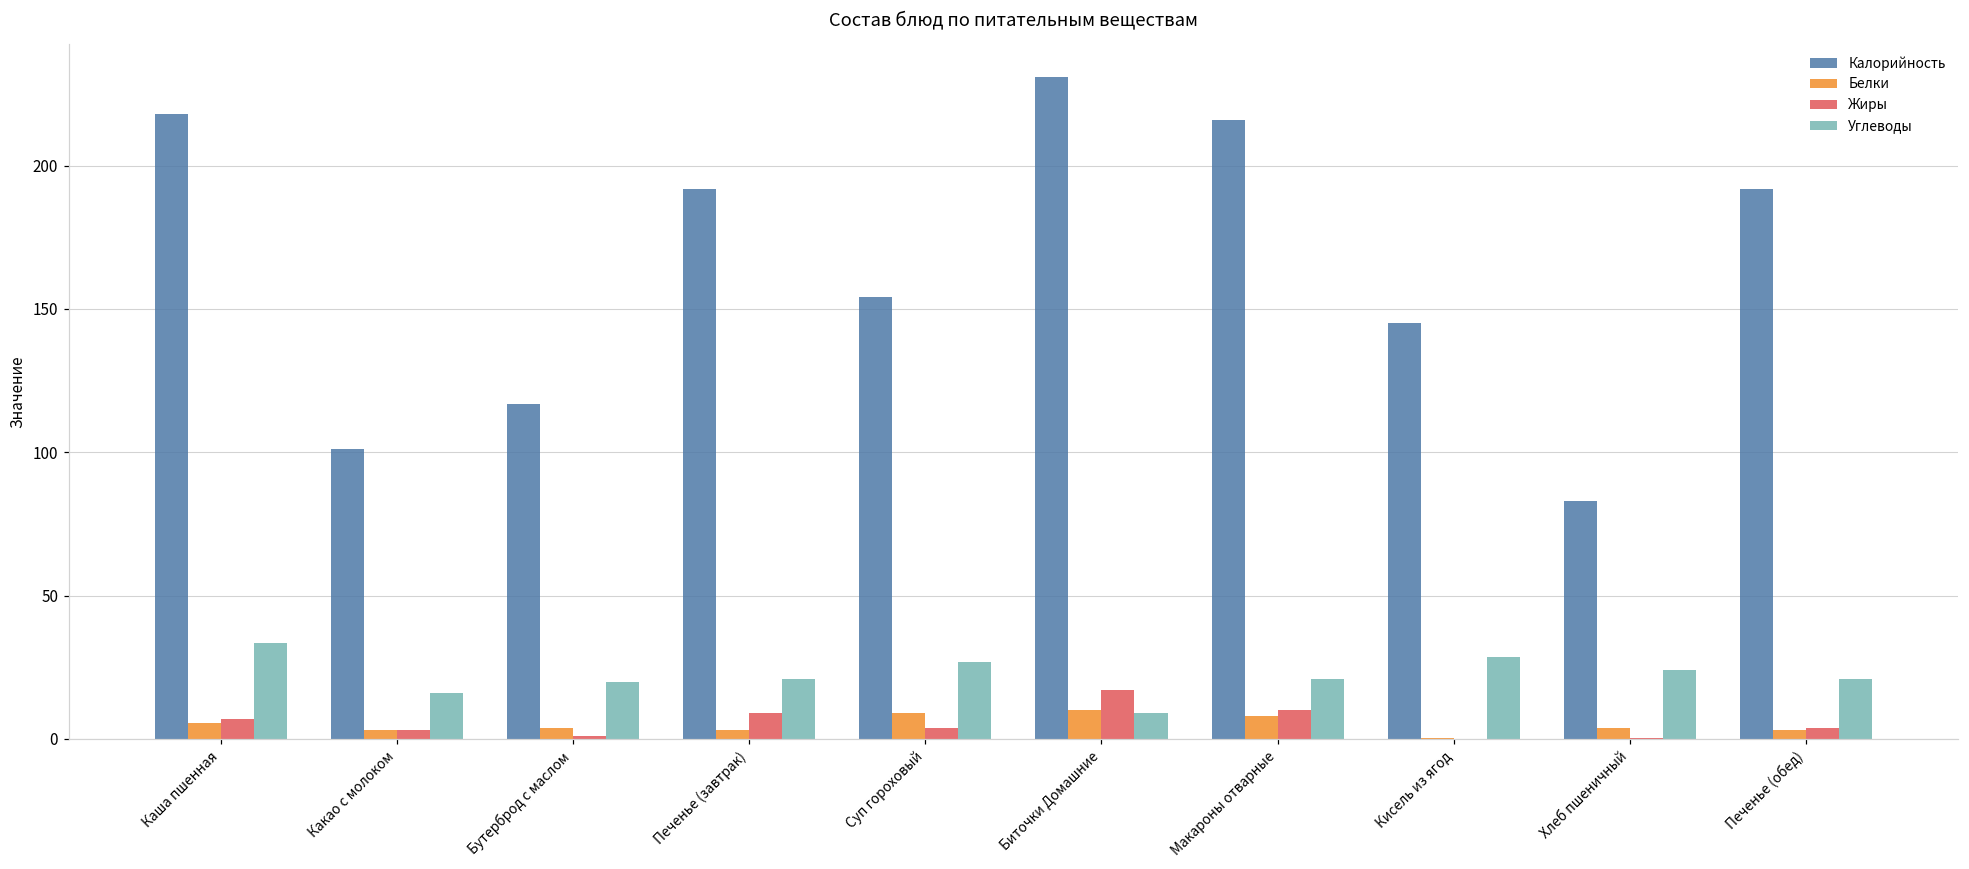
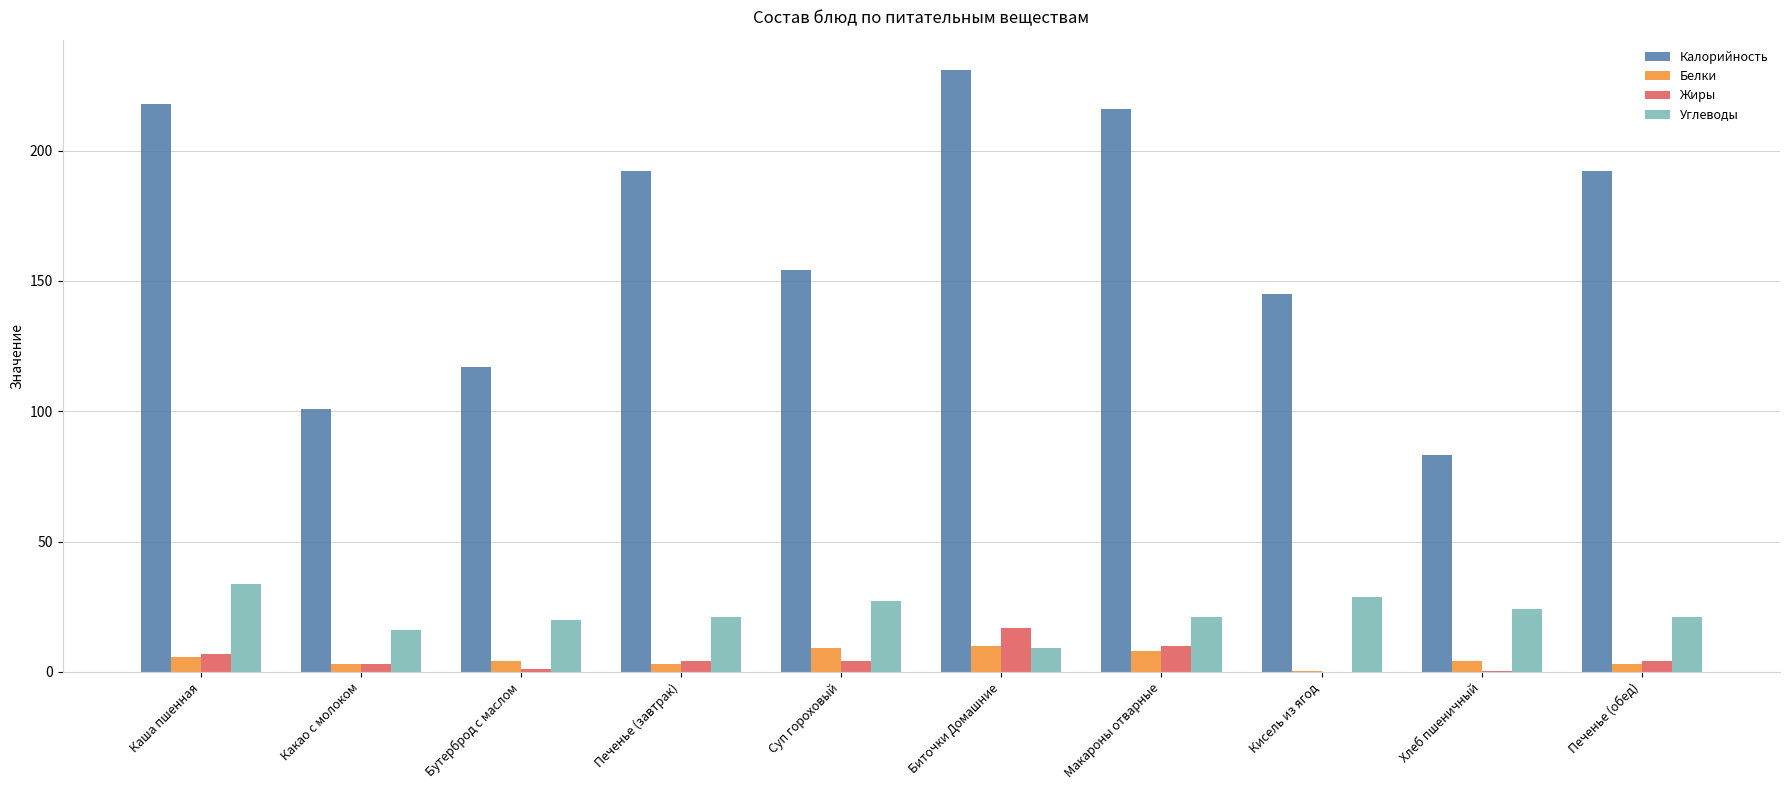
Жиры, Печенье (завтрак): 9 -> 4
